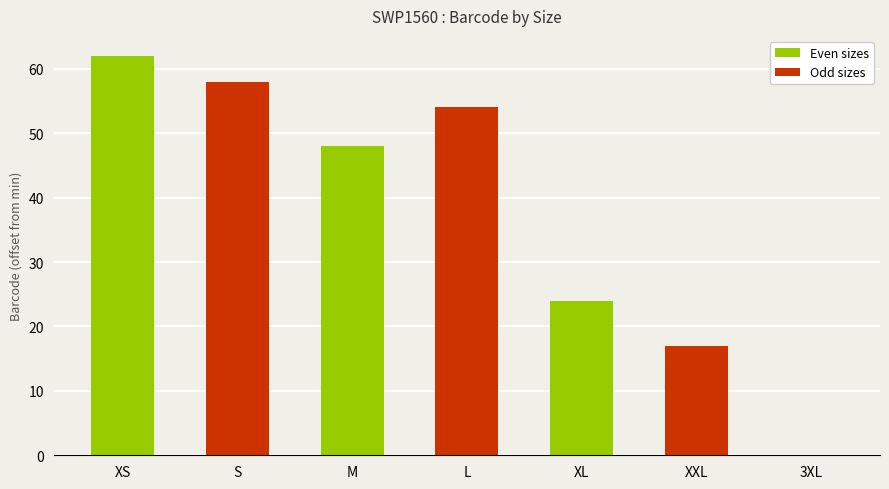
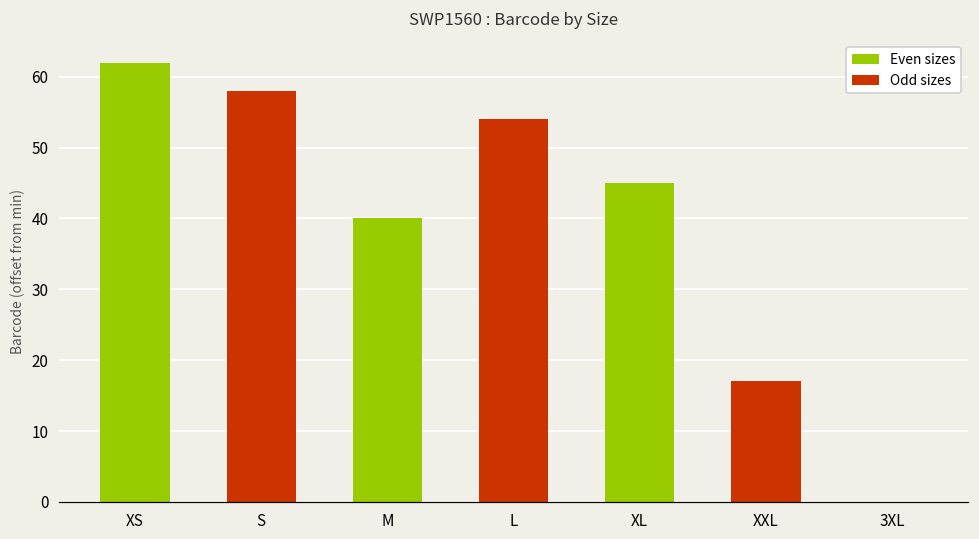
M: 48 -> 40
XL: 24 -> 45
